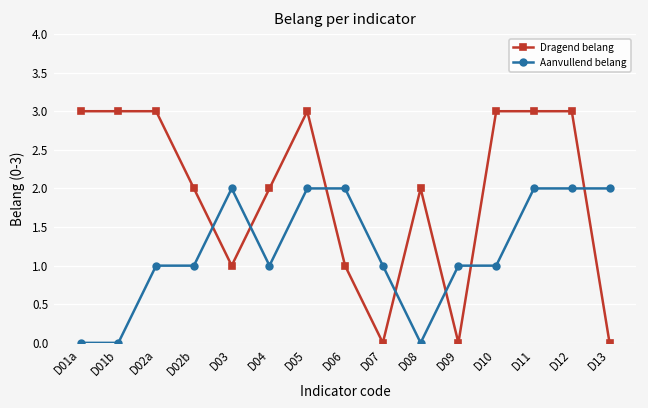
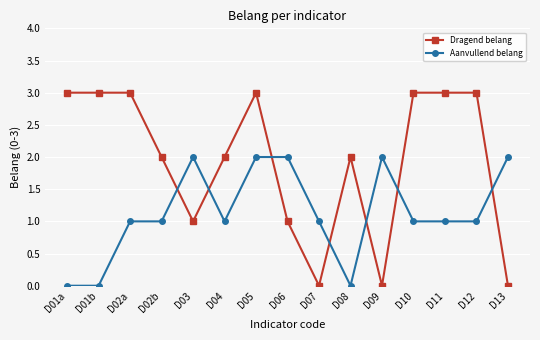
Aanvullend belang, D09: 1 -> 2
Aanvullend belang, D11: 2 -> 1
Aanvullend belang, D12: 2 -> 1
